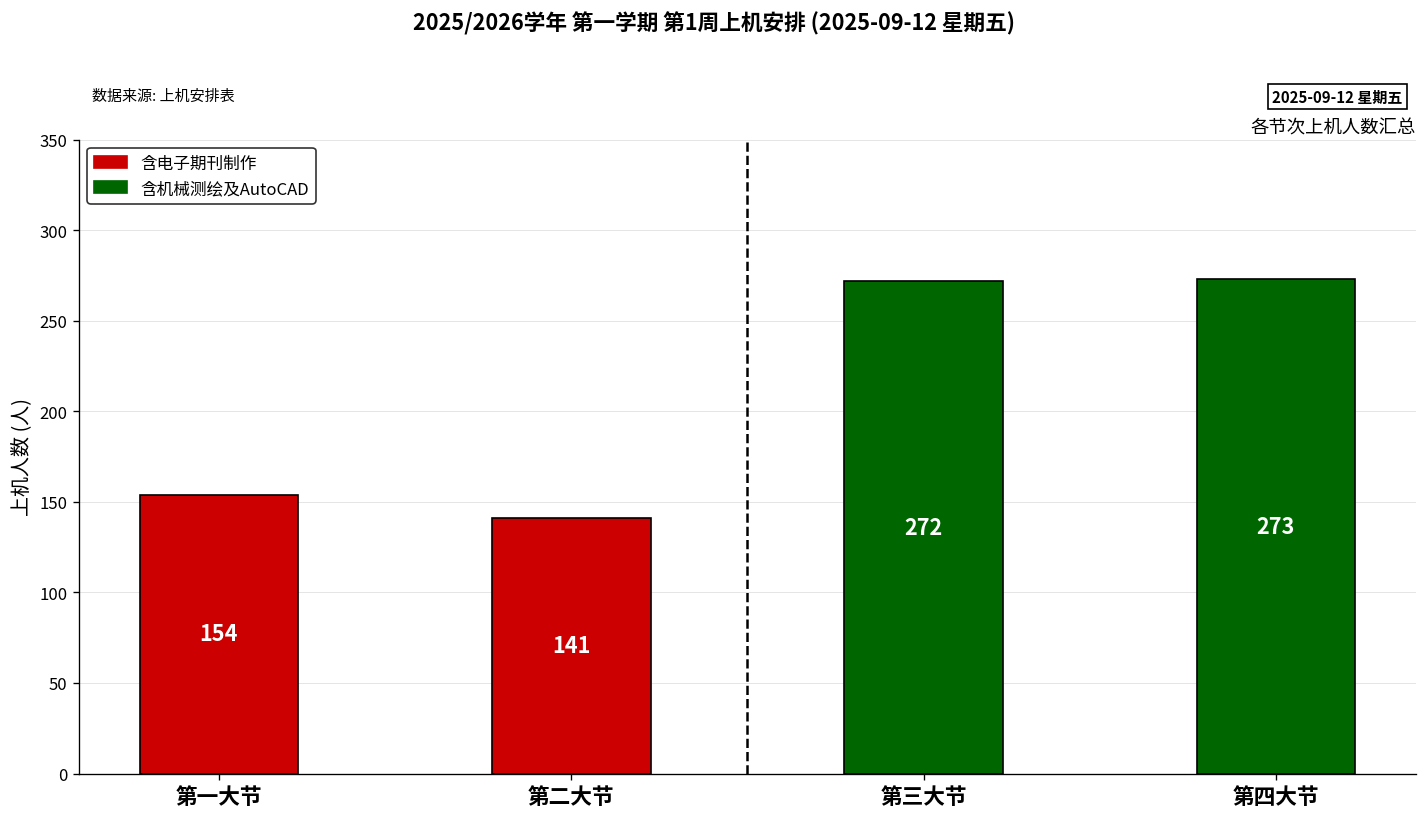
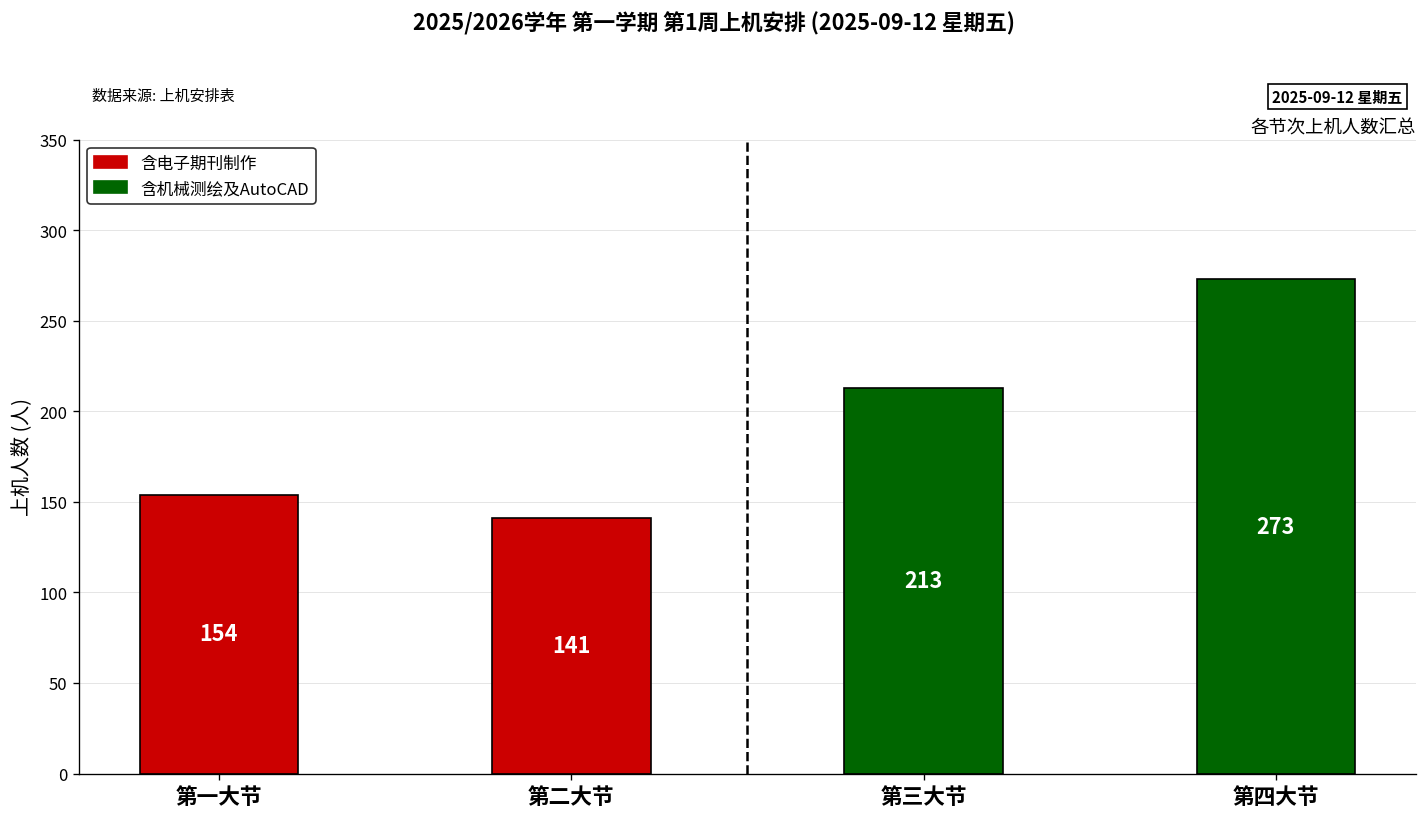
第三大节: 272 -> 213
